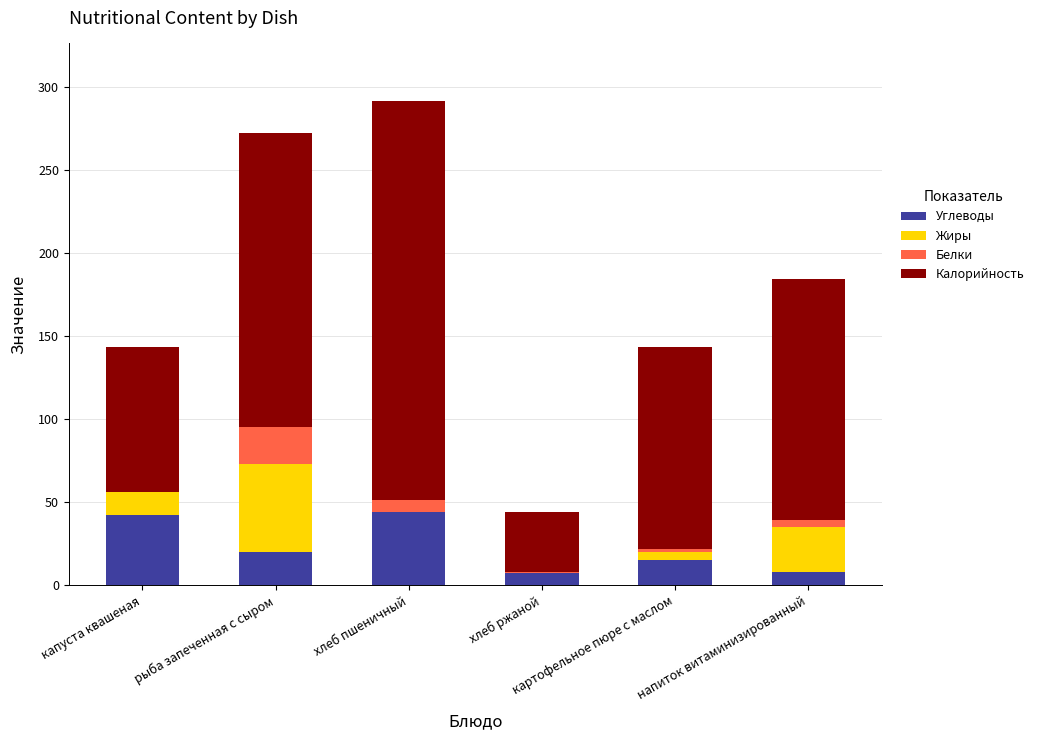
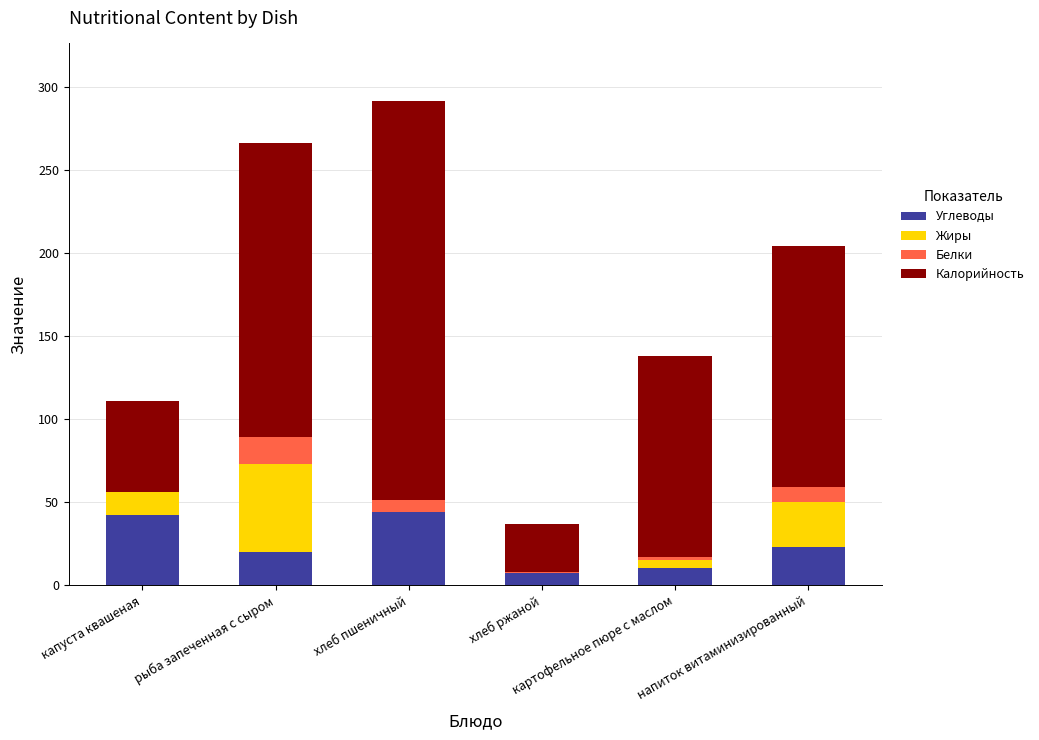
Калорийность, капуста квашеная: 87 -> 55
Белки, рыба запеченная с сыром: 22 -> 16
Калорийность, хлеб ржаной: 36 -> 29
Углеводы, картофельное пюре с маслом: 15 -> 10
Углеводы, напиток витаминизированный: 8 -> 23
Белки, напиток витаминизированный: 4 -> 9
